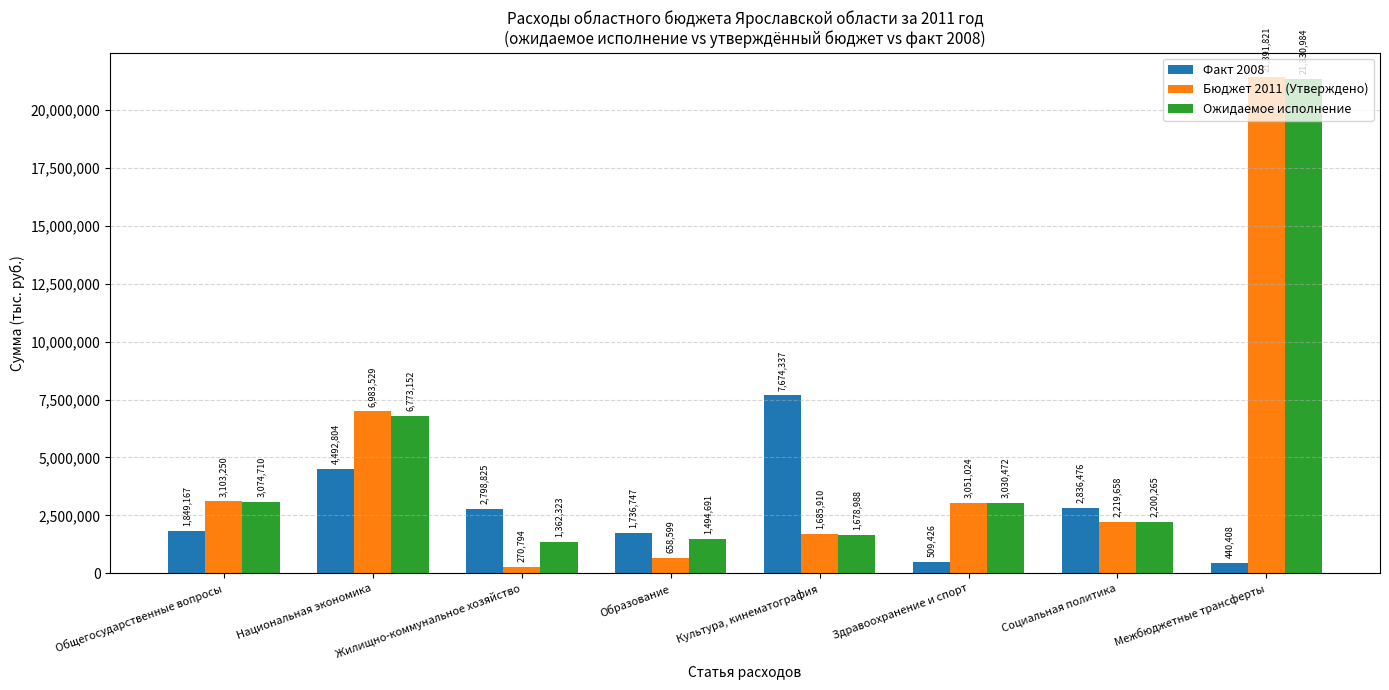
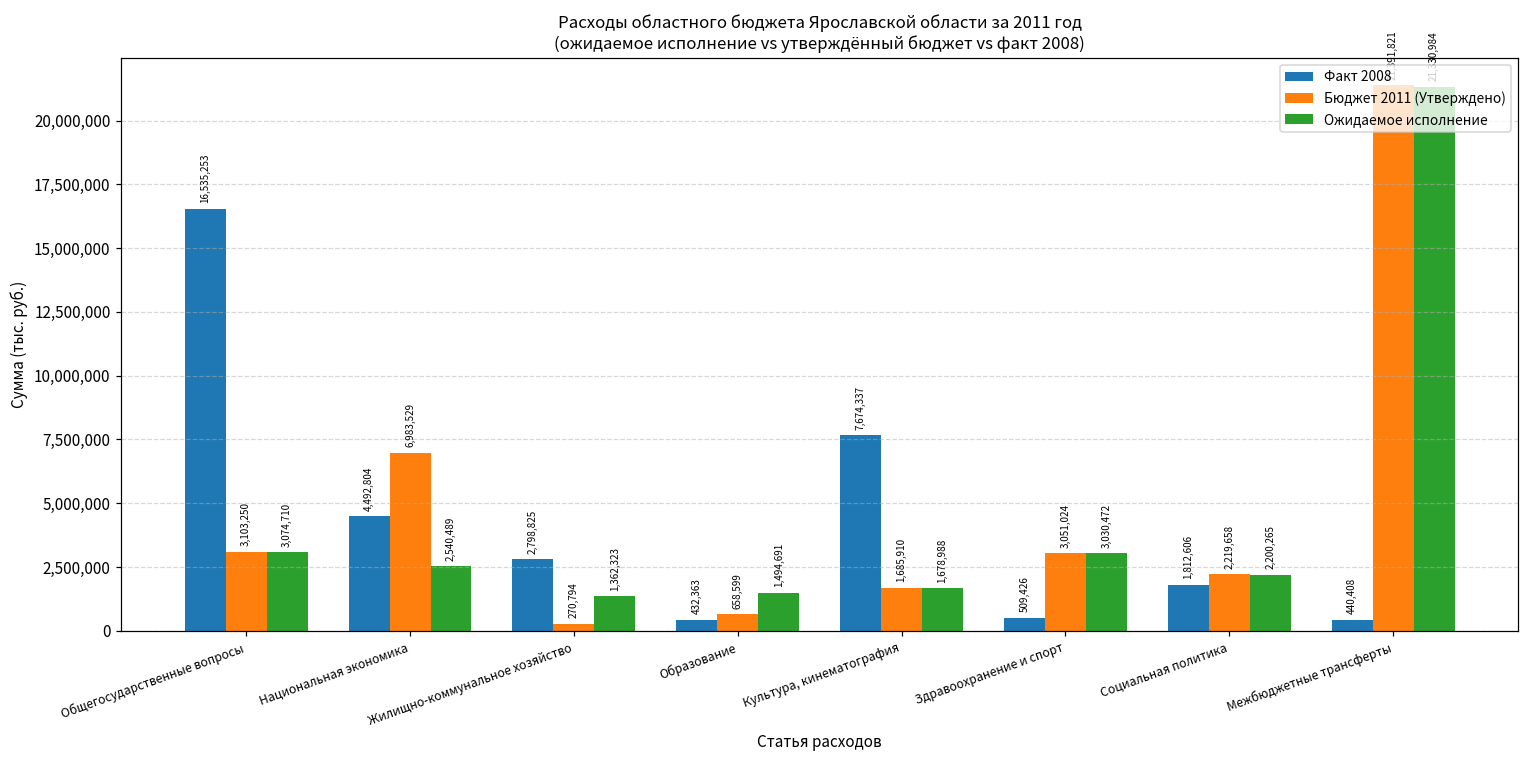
Факт 2008, Общегосударственные вопросы: 1,849,167 -> 16,535,253
Ожидаемое исполнение, Национальная экономика: 6,773,152 -> 2,540,489
Факт 2008, Образование: 1,736,747 -> 432,363
Факт 2008, Социальная политика: 2,836,476 -> 1,812,606
